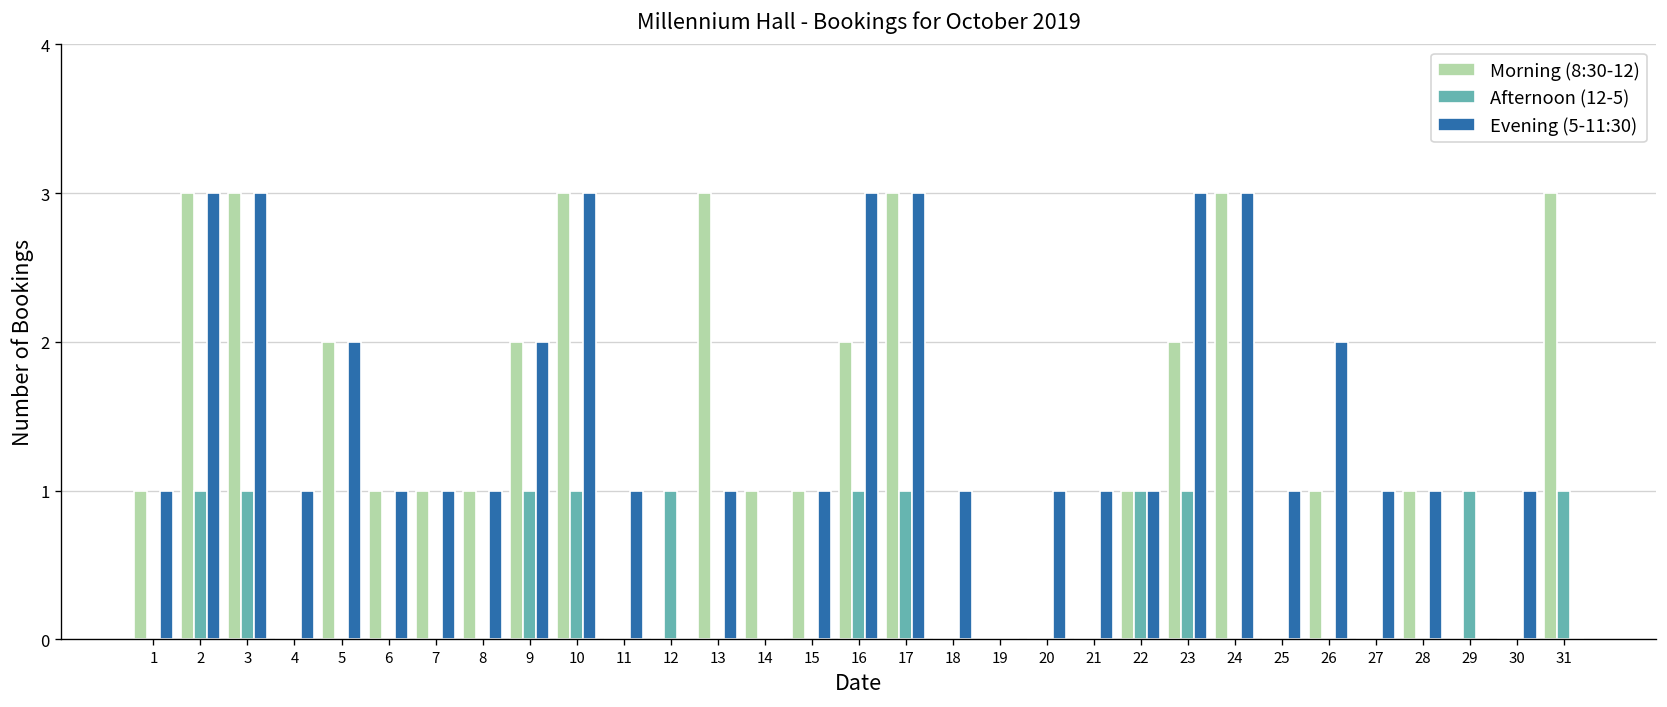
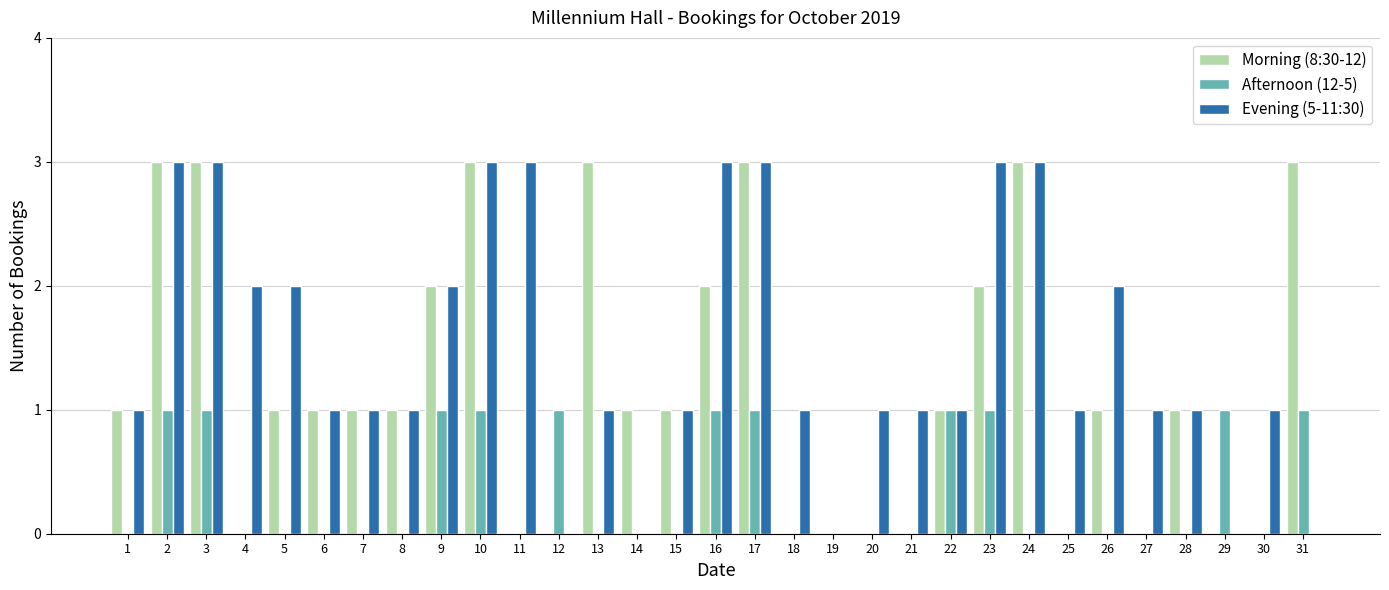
Evening (5-11:30), 4: 1 -> 2
Morning (8:30-12), 5: 2 -> 1
Evening (5-11:30), 11: 1 -> 3
